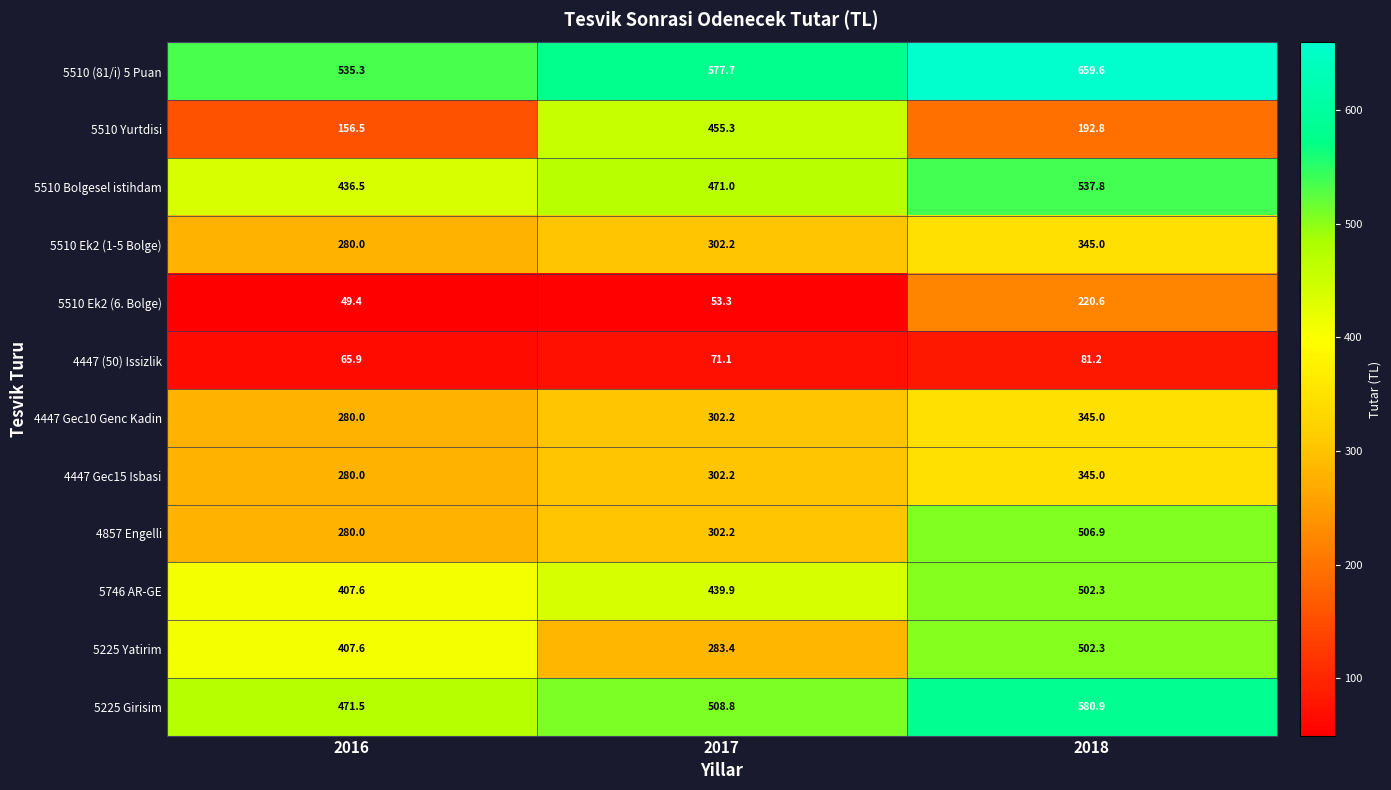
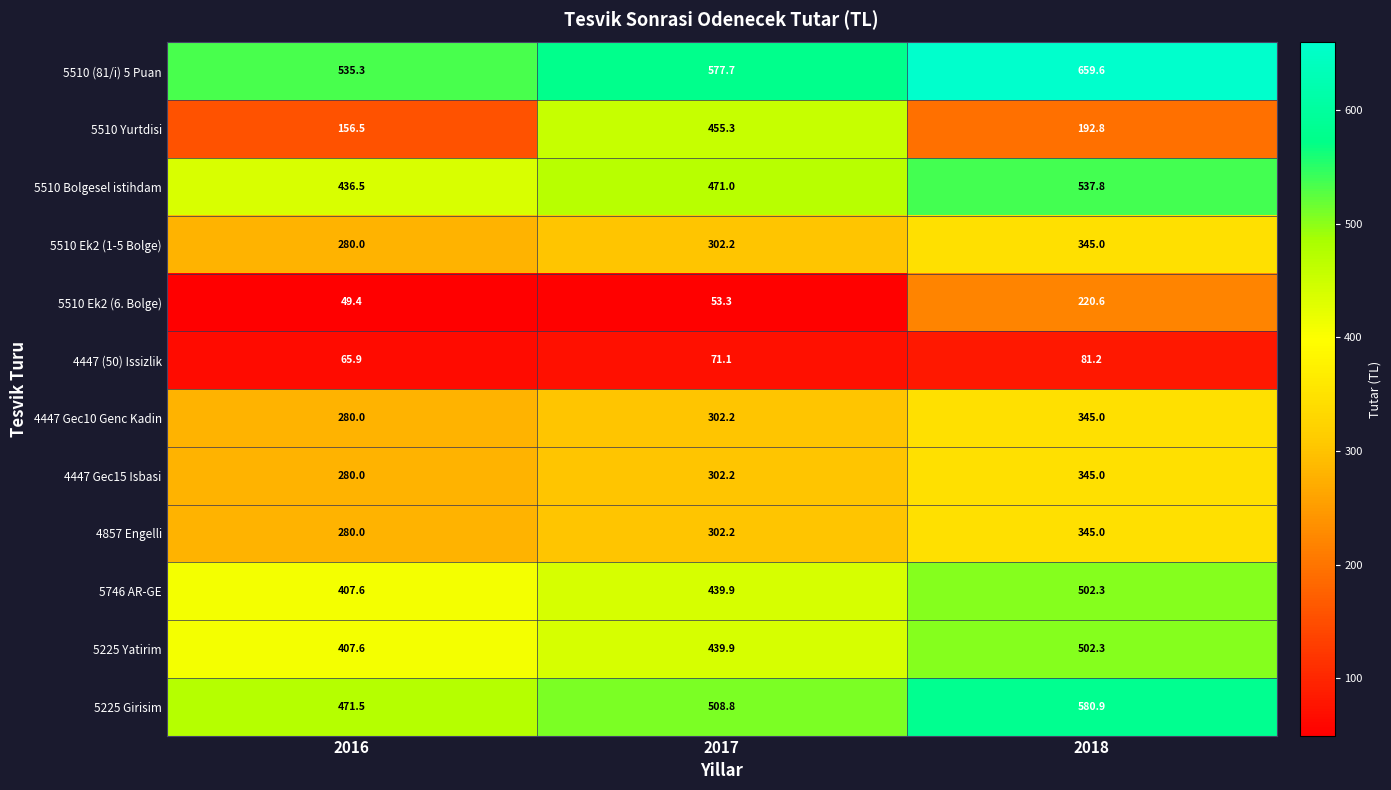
4857 Engelli, 2018: 506.9 -> 345.0
5225 Yatirim, 2017: 283.4 -> 439.9
